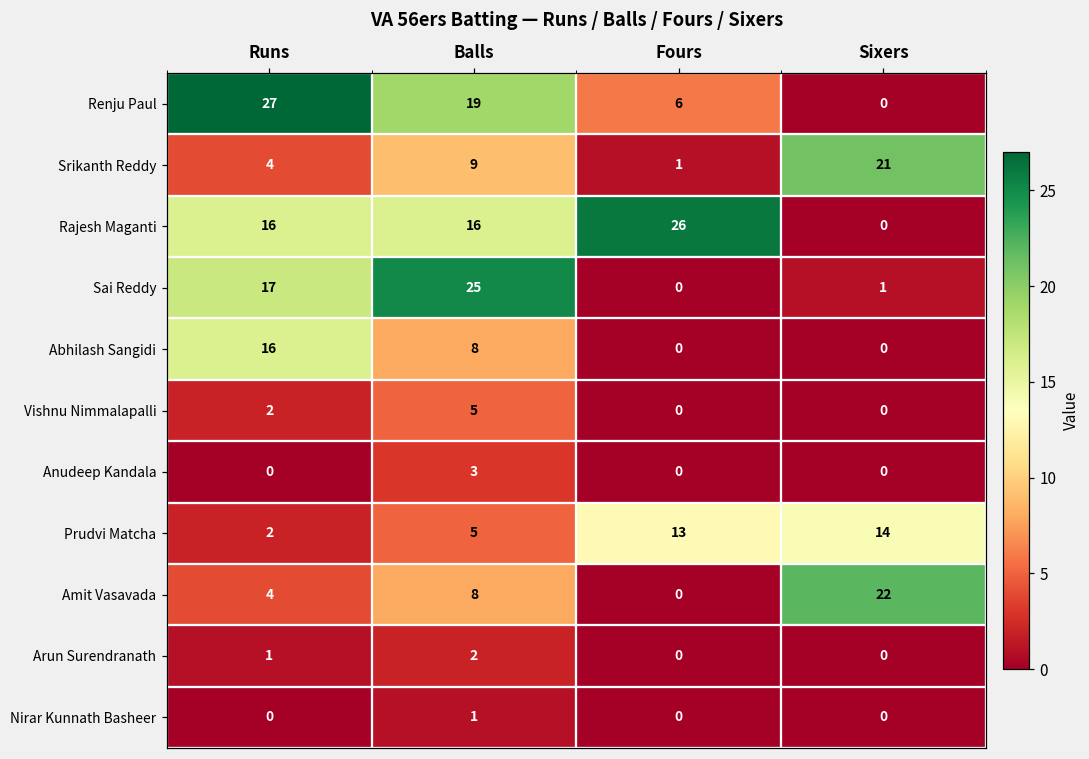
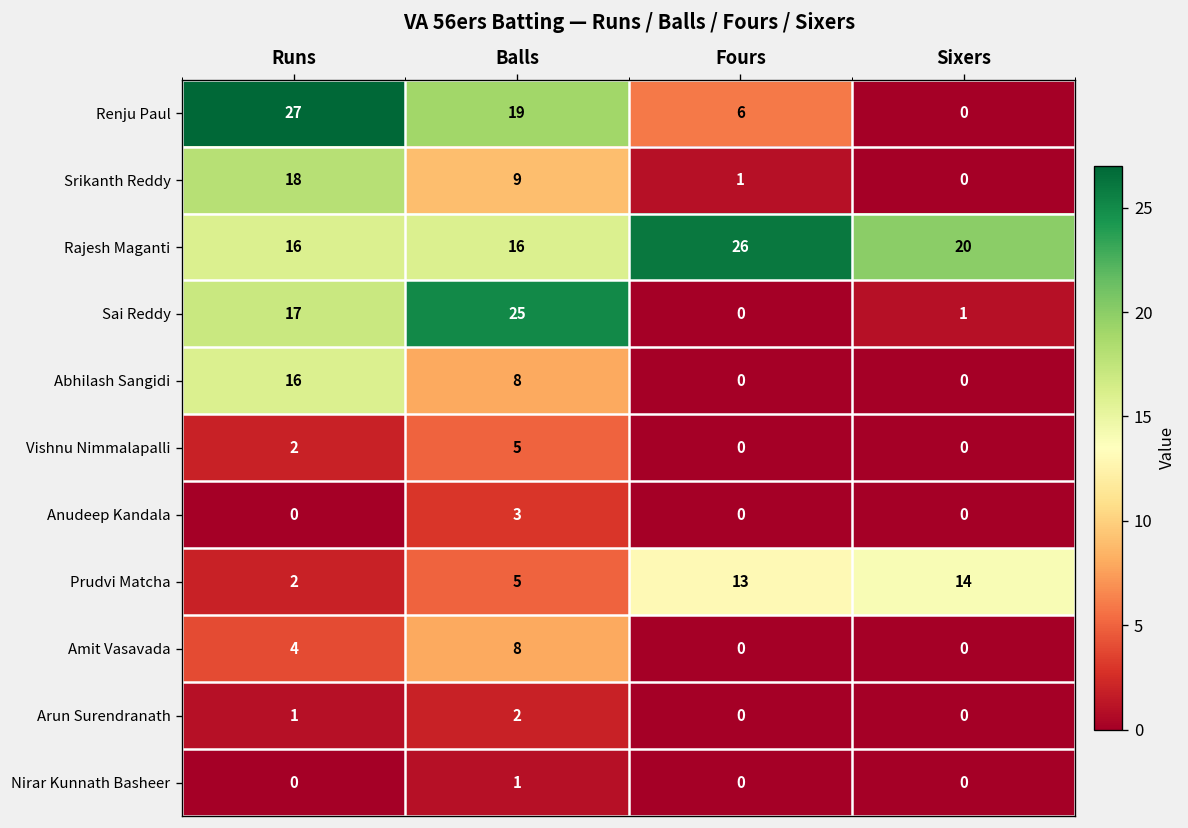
Srikanth Reddy, Runs: 4 -> 18
Srikanth Reddy, Sixers: 21 -> 0
Rajesh Maganti, Sixers: 0 -> 20
Amit Vasavada, Sixers: 22 -> 0
